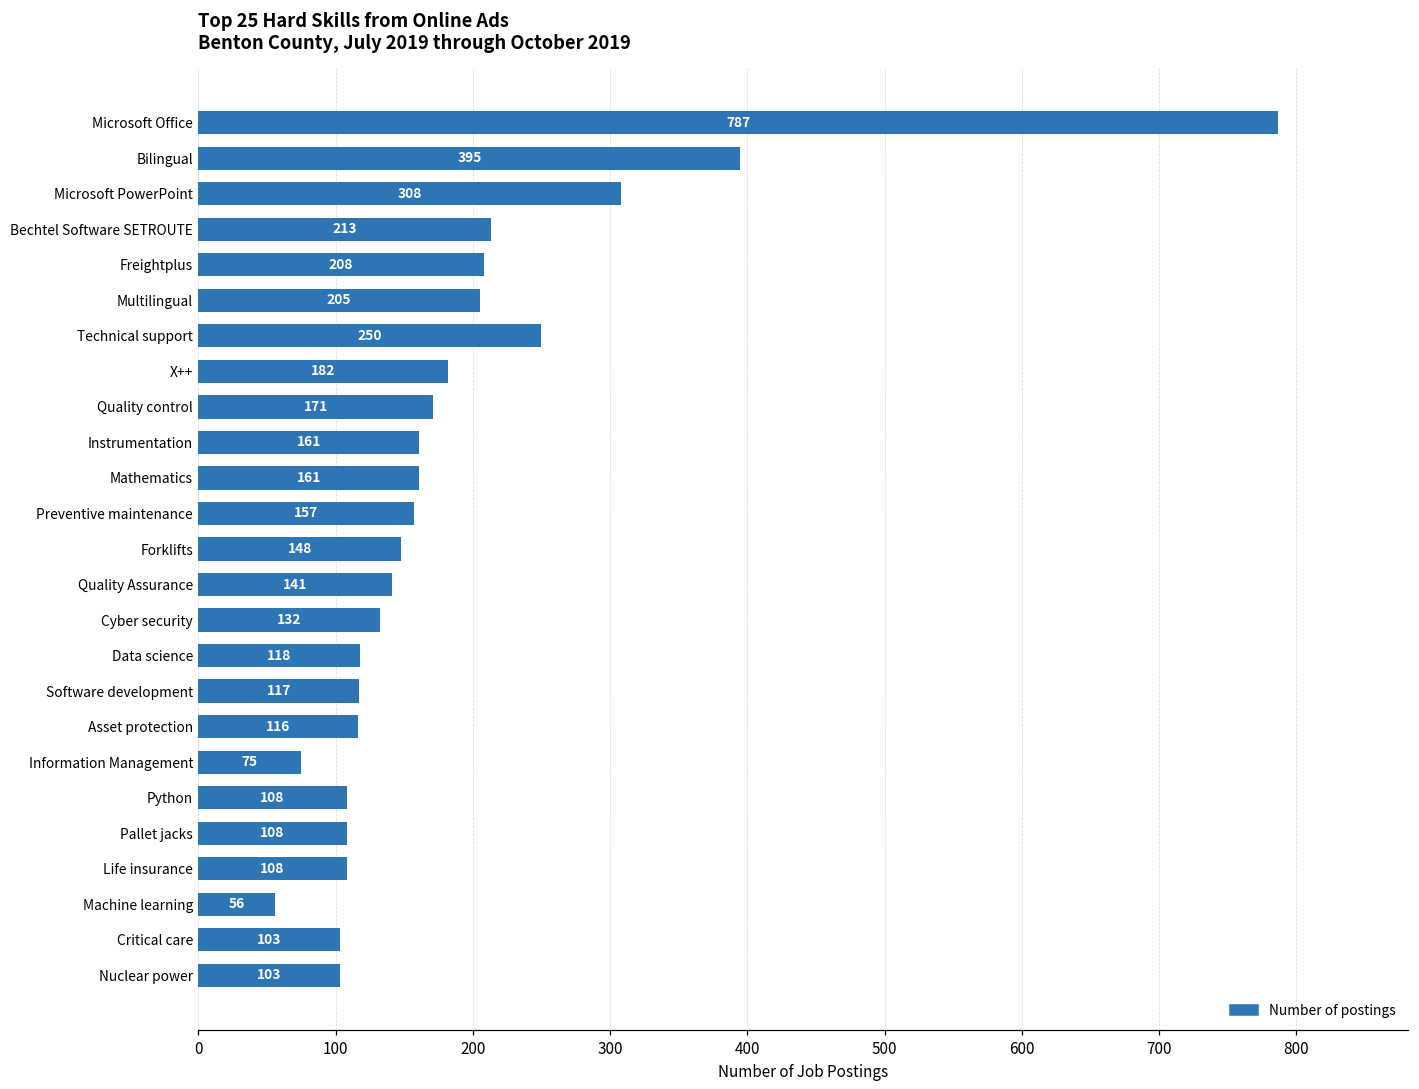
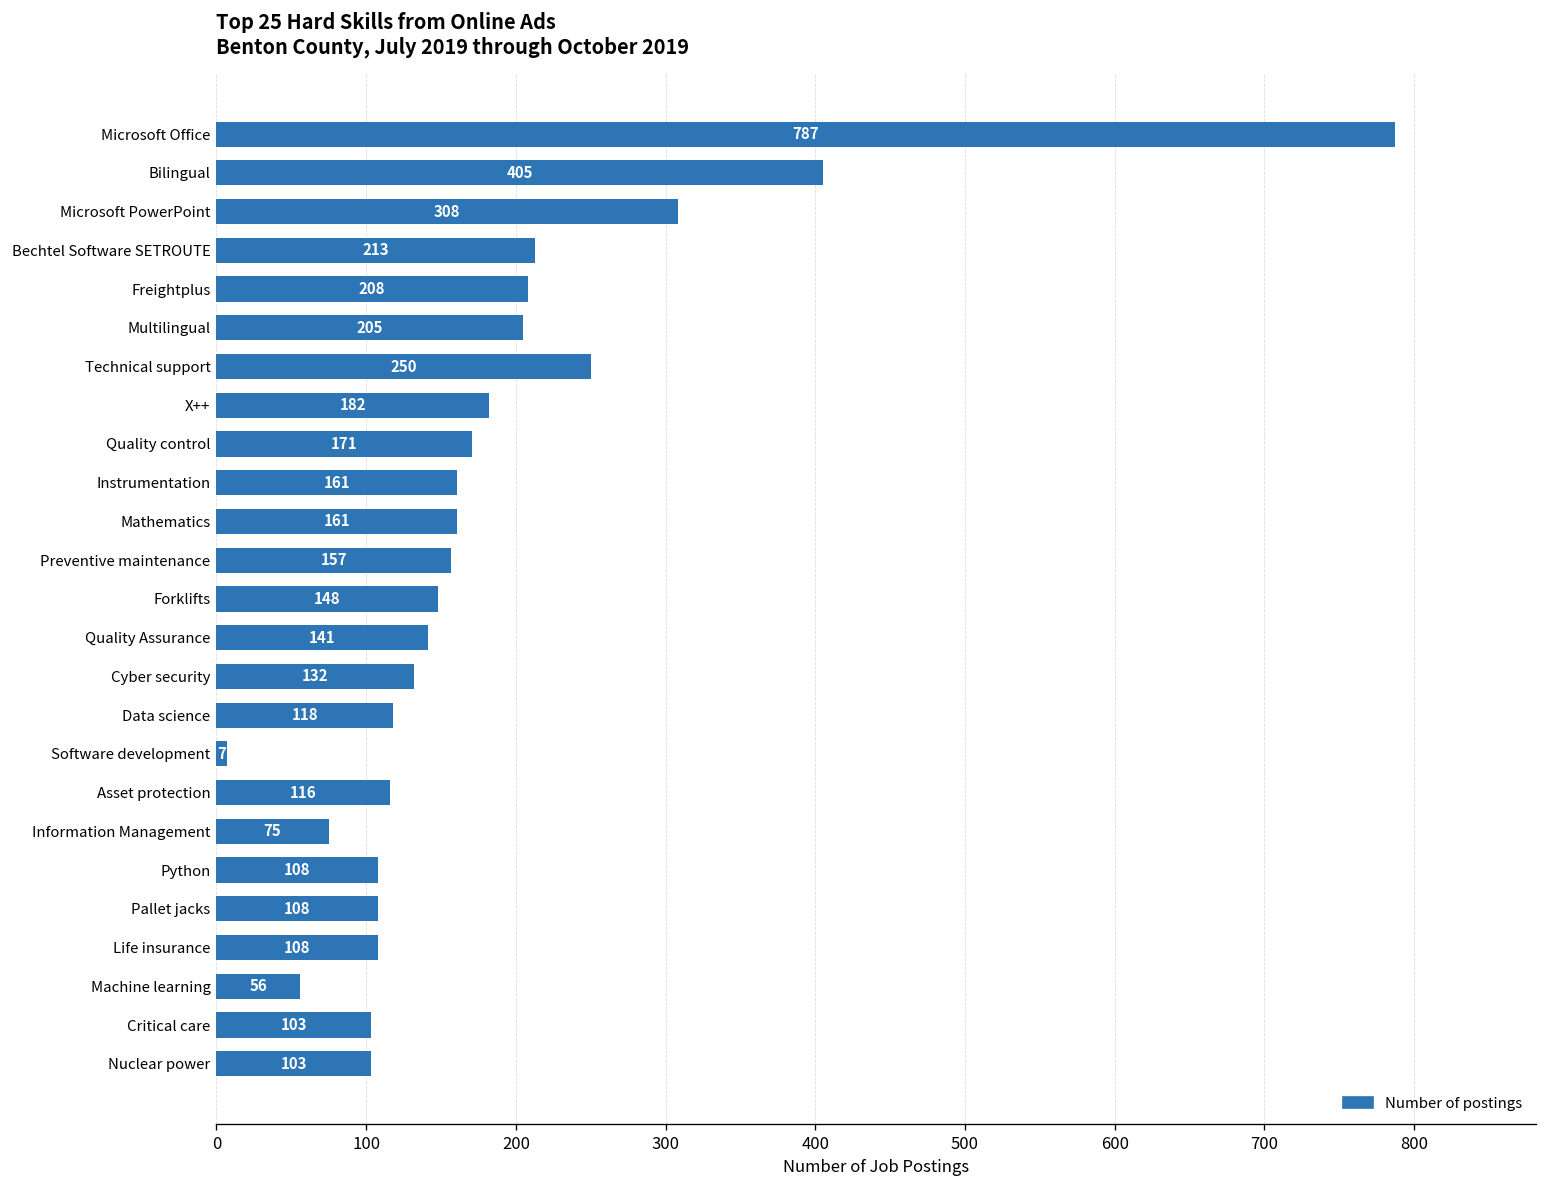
Bilingual: 395 -> 405
Software development: 117 -> 7
